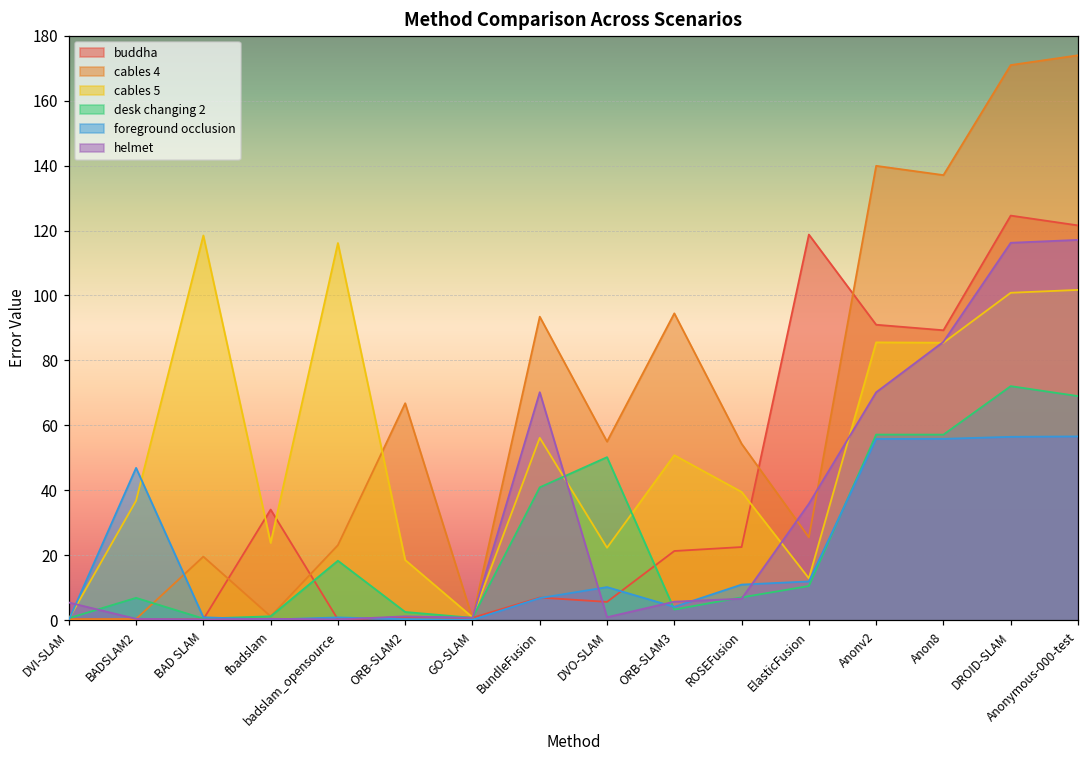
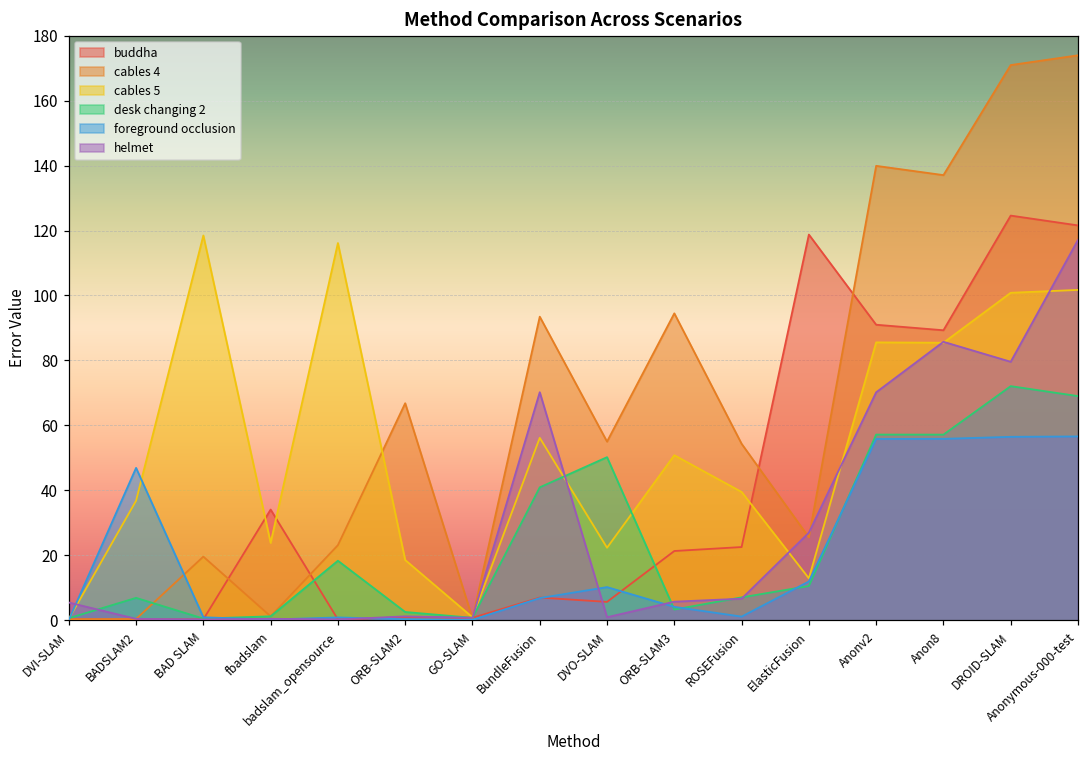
foreground occlusion, ROSEFusion: 11 -> 1
helmet, ElasticFusion: 36 -> 27
helmet, DROID-SLAM: 116 -> 80
